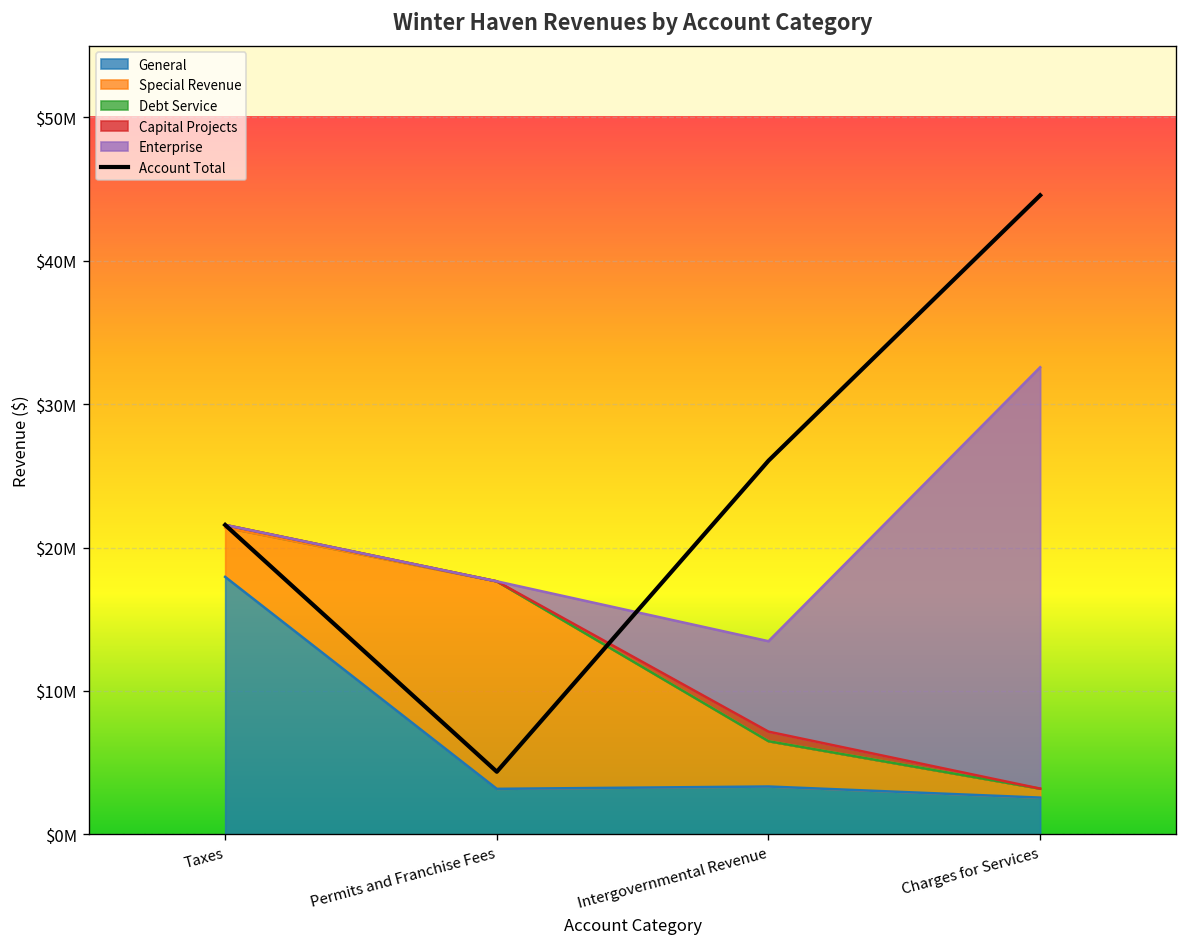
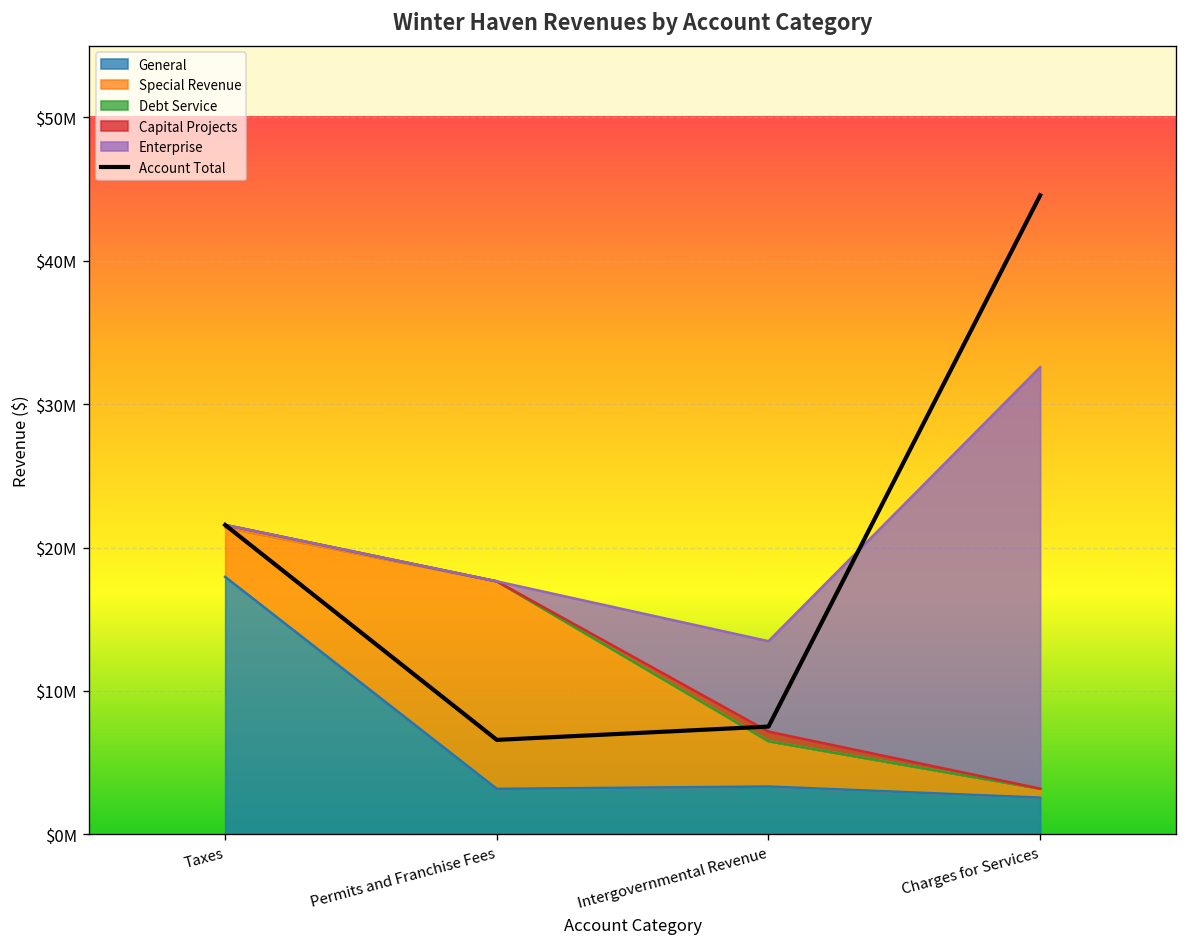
Account Total, Permits and Franchise Fees: $4400000 -> $6600000
Account Total, Intergovernmental Revenue: $26100000 -> $7500000
